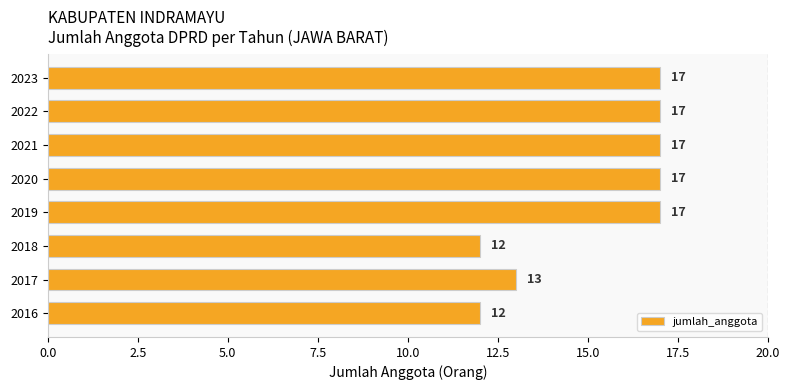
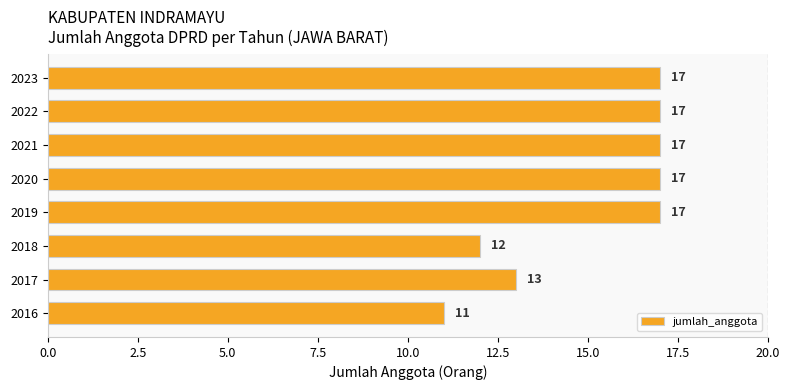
2016: 12 -> 11
